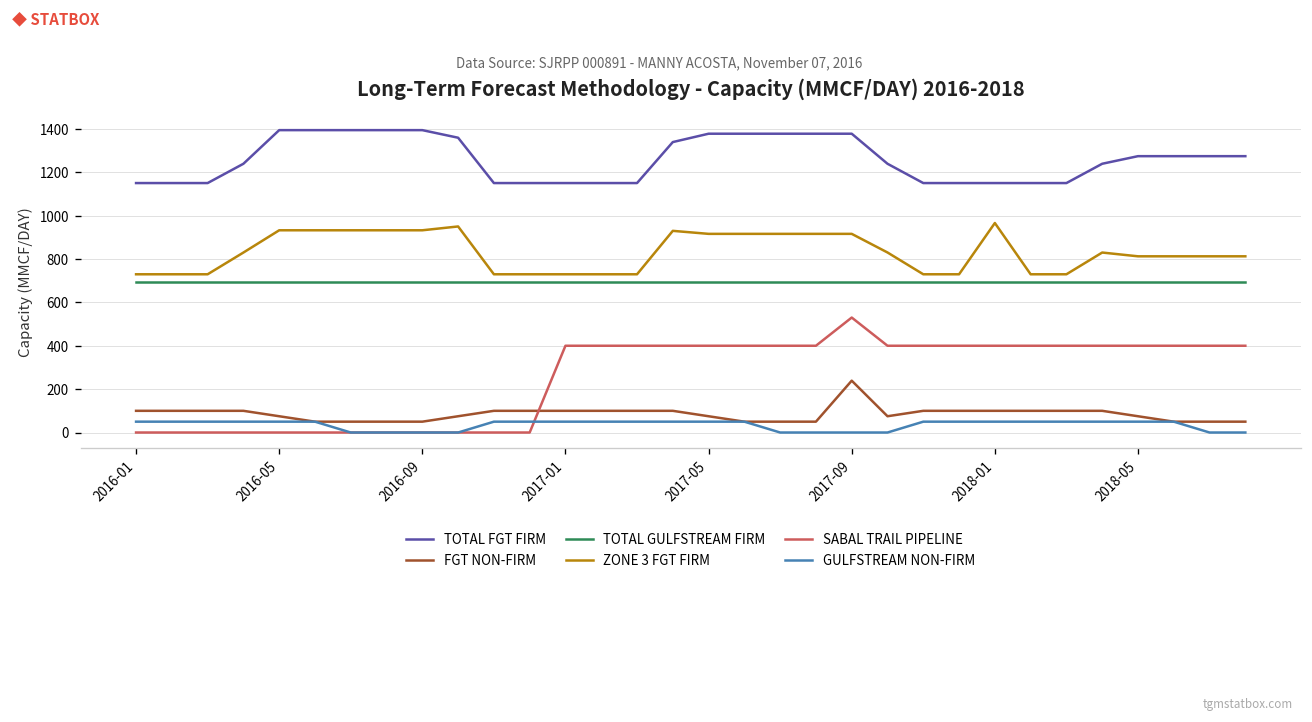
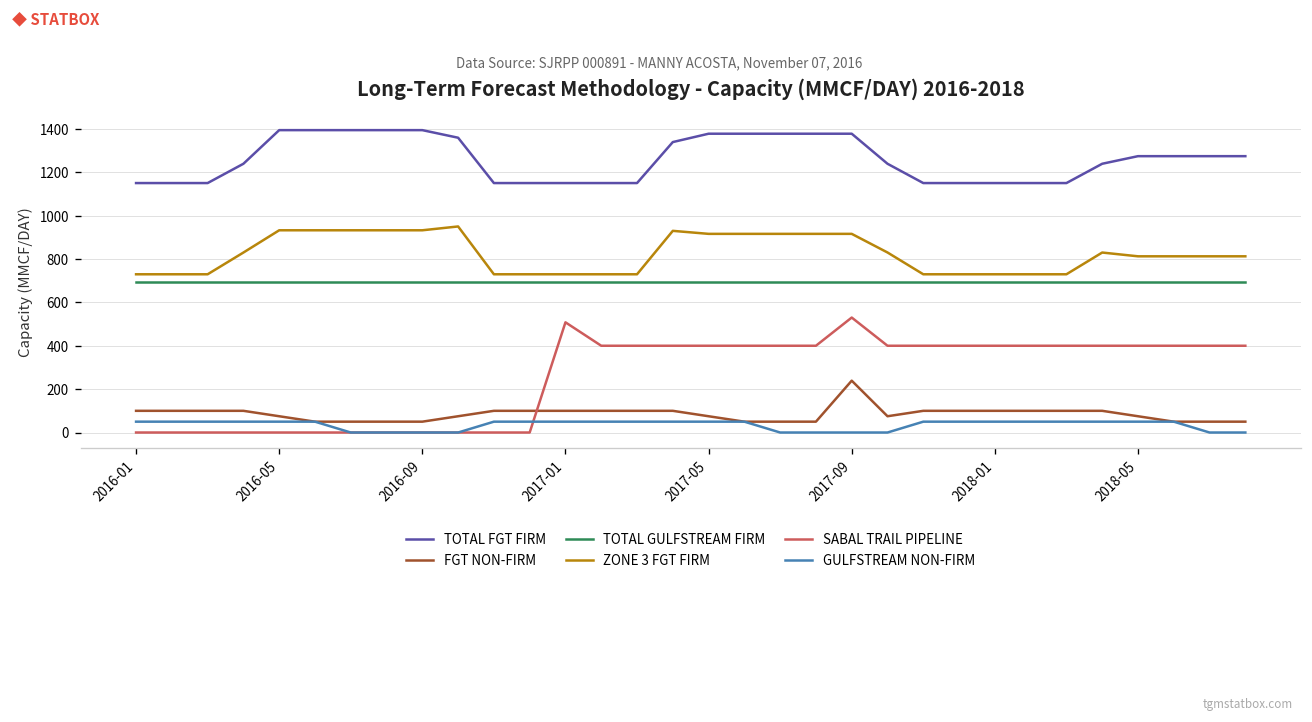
SABAL TRAIL PIPELINE, 2017-01: 400 -> 510
ZONE 3 FGT FIRM, 2018-01: 970 -> 730
